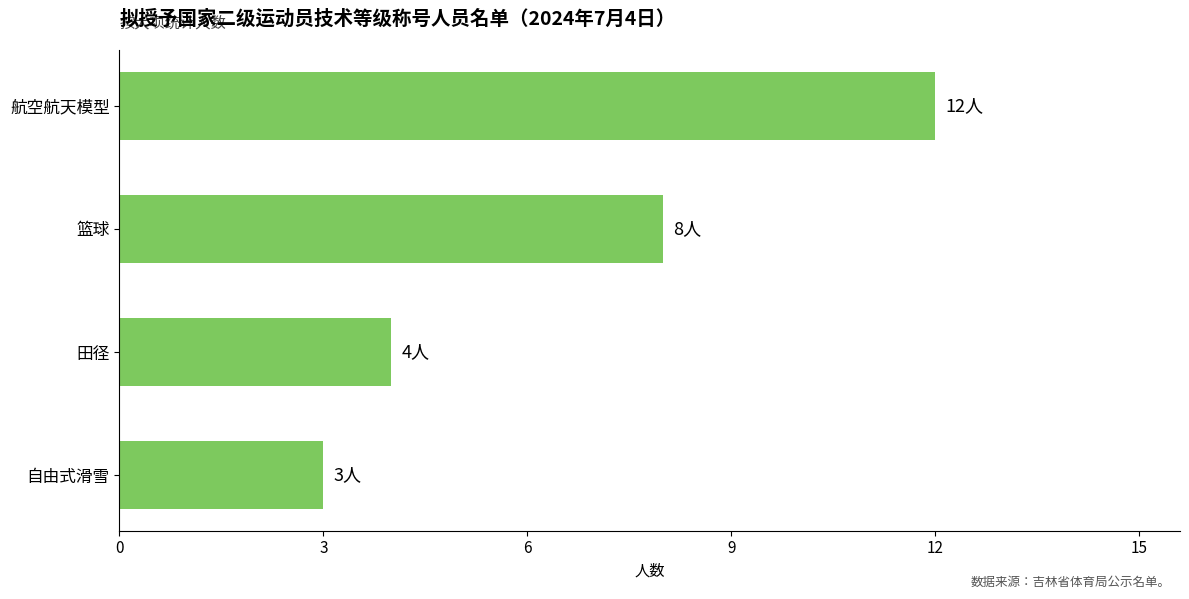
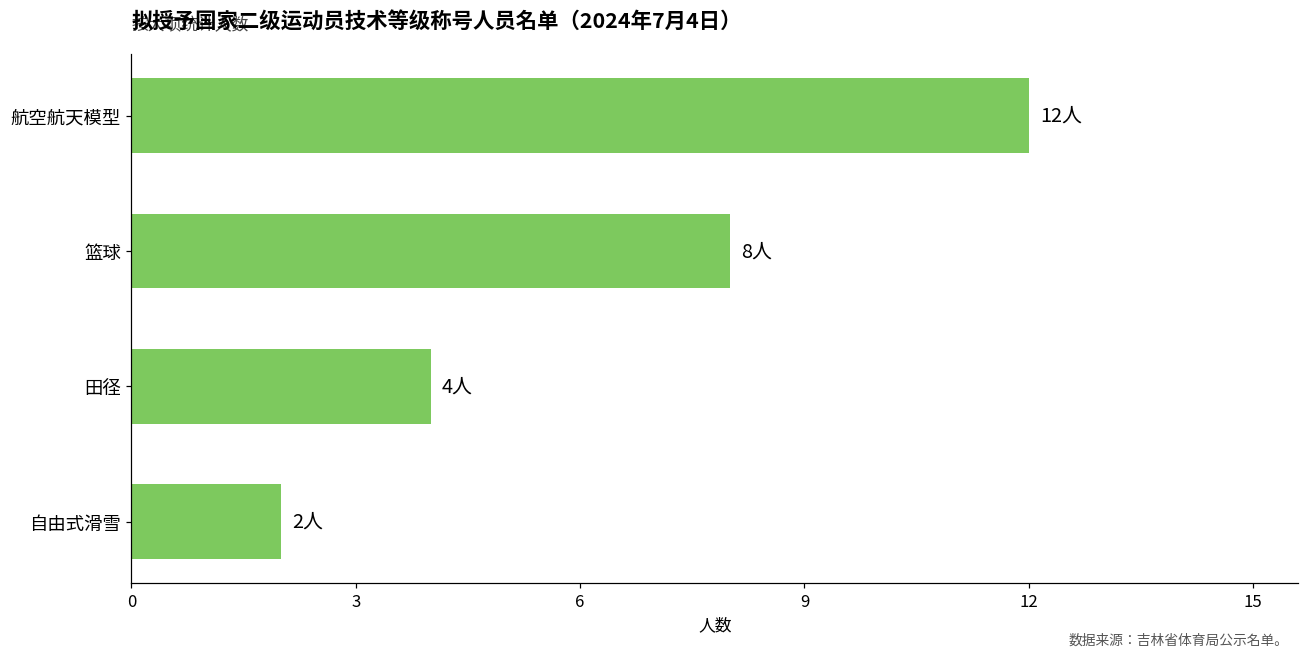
自由式滑雪: 3人 -> 2人
